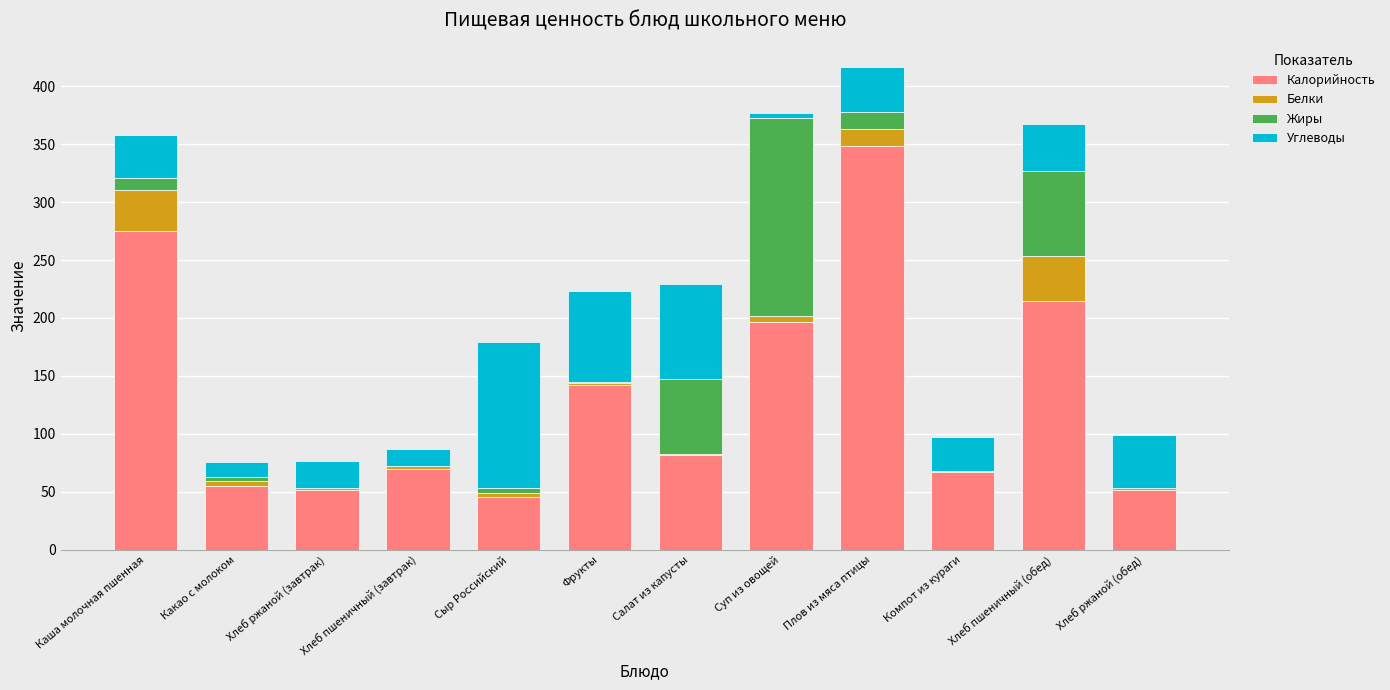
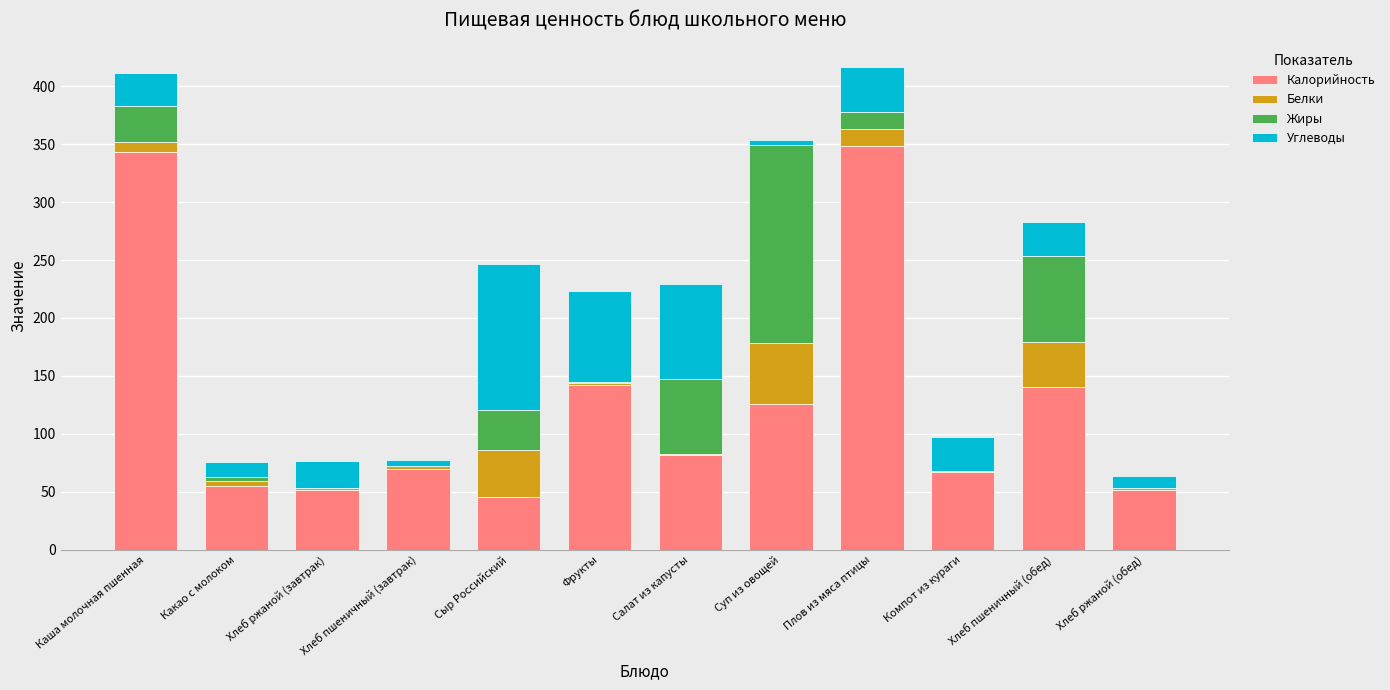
Калорийность, Каша молочная пшенная: 275 -> 344
Белки, Каша молочная пшенная: 36 -> 8
Жиры, Каша молочная пшенная: 10 -> 31
Углеводы, Каша молочная пшенная: 38 -> 28
Углеводы, Хлеб пшеничный (завтрак): 15 -> 6
Белки, Сыр Российский: 4 -> 41
Жиры, Сыр Российский: 4 -> 35
Калорийность, Суп из овощей: 197 -> 126
Белки, Суп из овощей: 5 -> 53
Калорийность, Хлеб пшеничный (обед): 214 -> 141
Углеводы, Хлеб пшеничный (обед): 41 -> 30
Углеводы, Хлеб ржаной (обед): 46 -> 10
